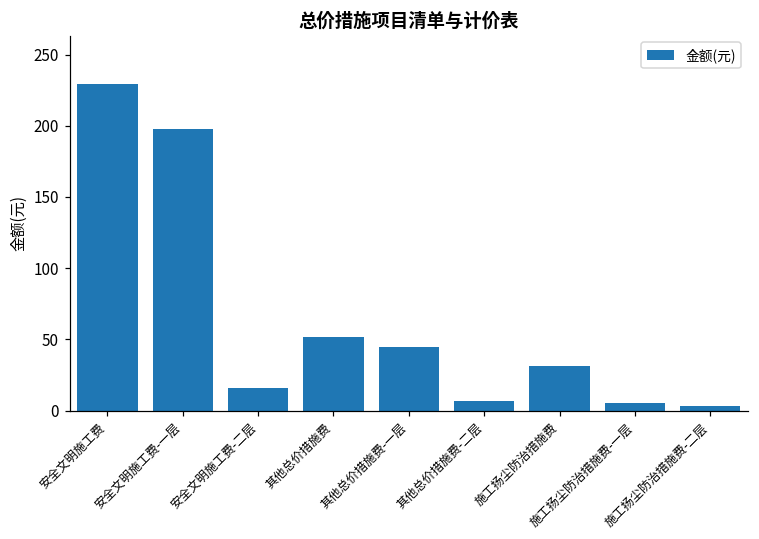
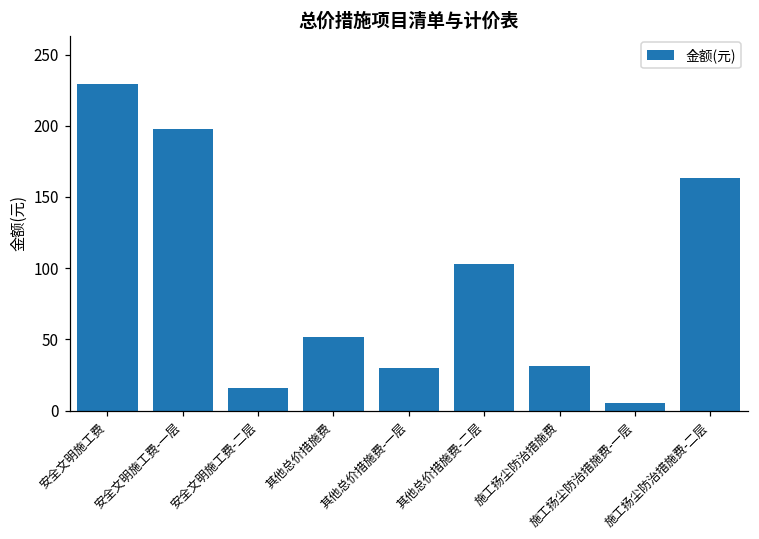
其他总价措施费-一层: 45 -> 30
其他总价措施费-二层: 7 -> 103
施工扬尘防治措施费-二层: 3 -> 163
